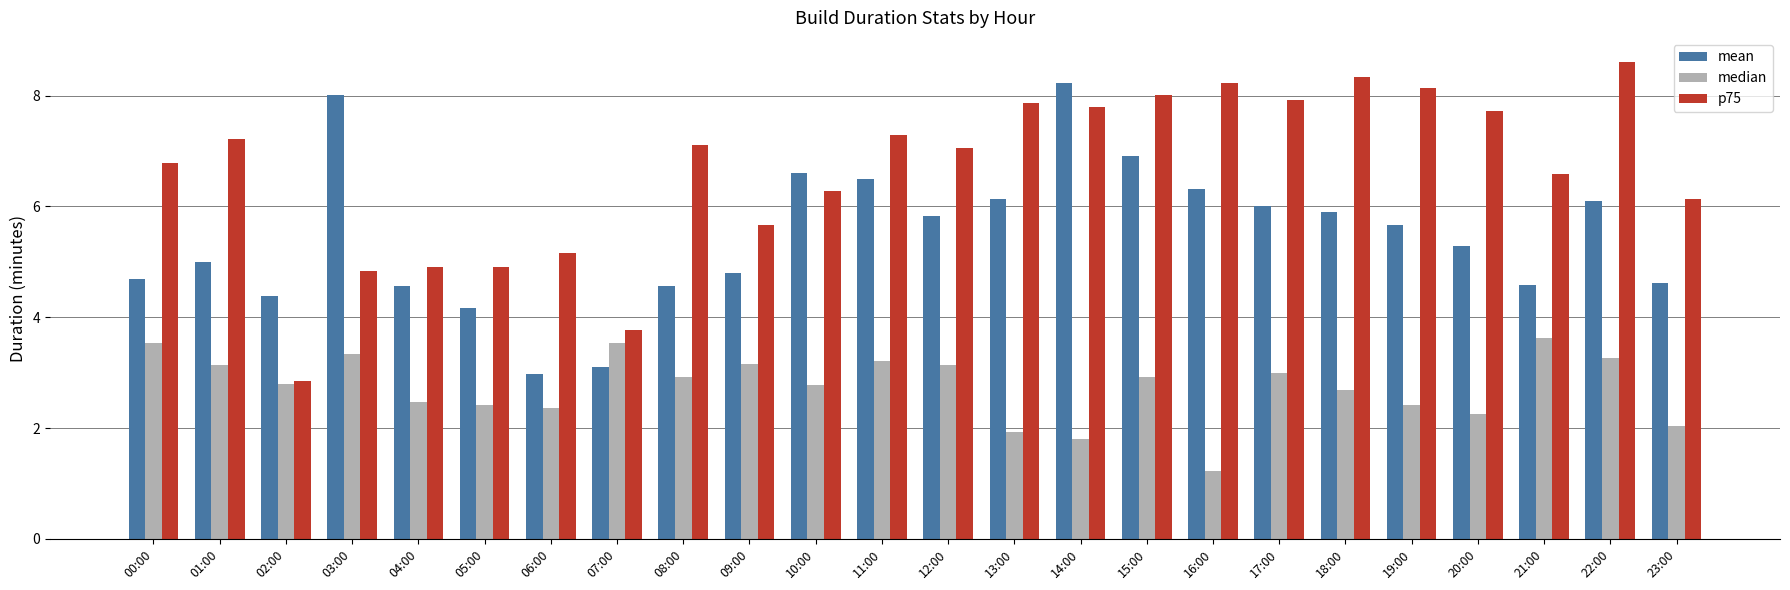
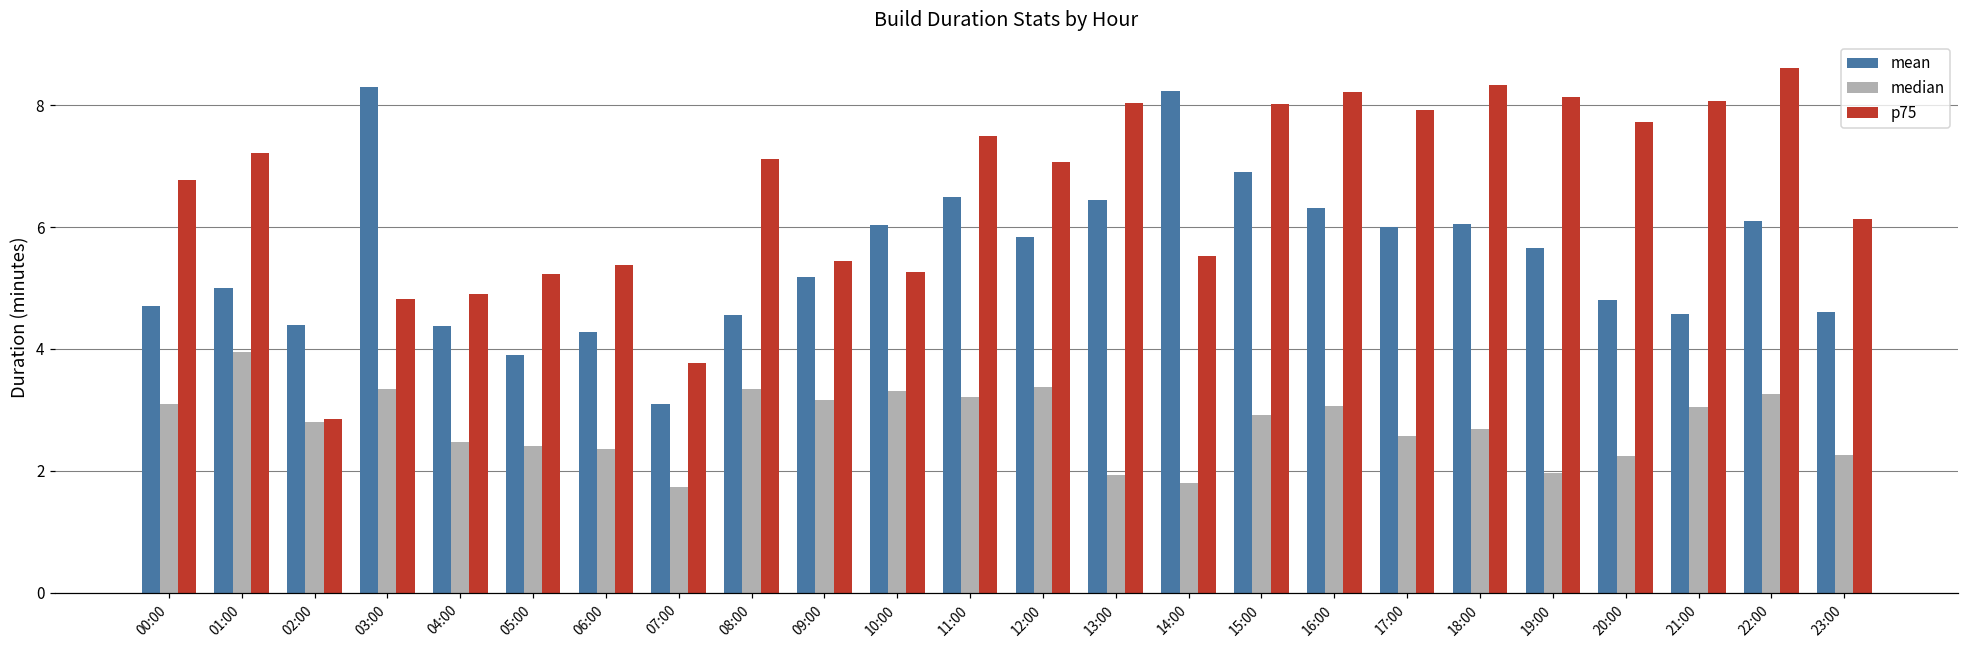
median, 00:00: 3.5 -> 3.1
median, 01:00: 3.1 -> 3.9
mean, 03:00: 8.0 -> 8.3
mean, 04:00: 4.6 -> 4.4
mean, 05:00: 4.2 -> 3.9
p75, 05:00: 4.9 -> 5.2
mean, 06:00: 3.0 -> 4.3
p75, 06:00: 5.2 -> 5.4
median, 07:00: 3.5 -> 1.7
median, 08:00: 2.9 -> 3.3
mean, 09:00: 4.8 -> 5.2
p75, 09:00: 5.7 -> 5.5
mean, 10:00: 6.6 -> 6.0
median, 10:00: 2.8 -> 3.3
p75, 10:00: 6.3 -> 5.3
p75, 11:00: 7.3 -> 7.5
median, 12:00: 3.1 -> 3.4
mean, 13:00: 6.1 -> 6.5
p75, 13:00: 7.9 -> 8.0
p75, 14:00: 7.8 -> 5.5
median, 16:00: 1.2 -> 3.1
median, 17:00: 3.0 -> 2.6
mean, 18:00: 5.9 -> 6.1
median, 19:00: 2.4 -> 2.0
mean, 20:00: 5.3 -> 4.8
median, 21:00: 3.6 -> 3.1
p75, 21:00: 6.6 -> 8.1
median, 23:00: 2.0 -> 2.3
